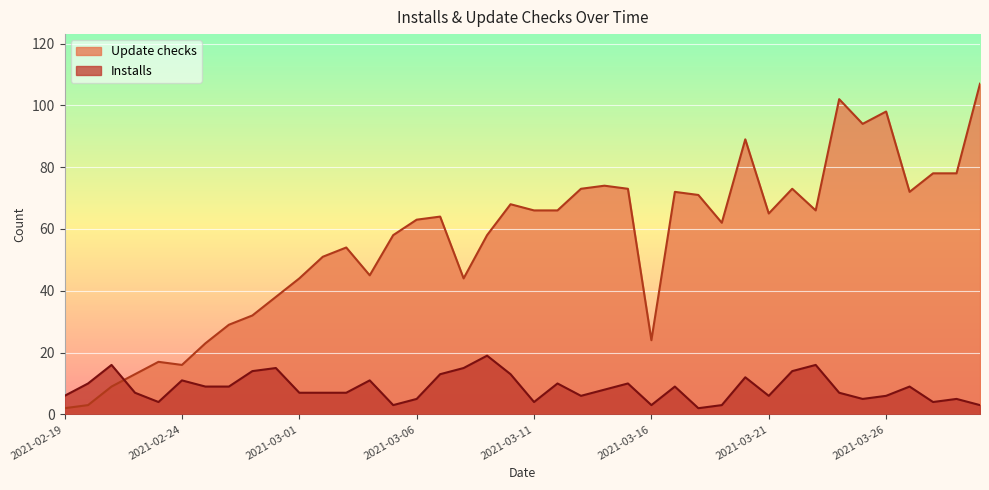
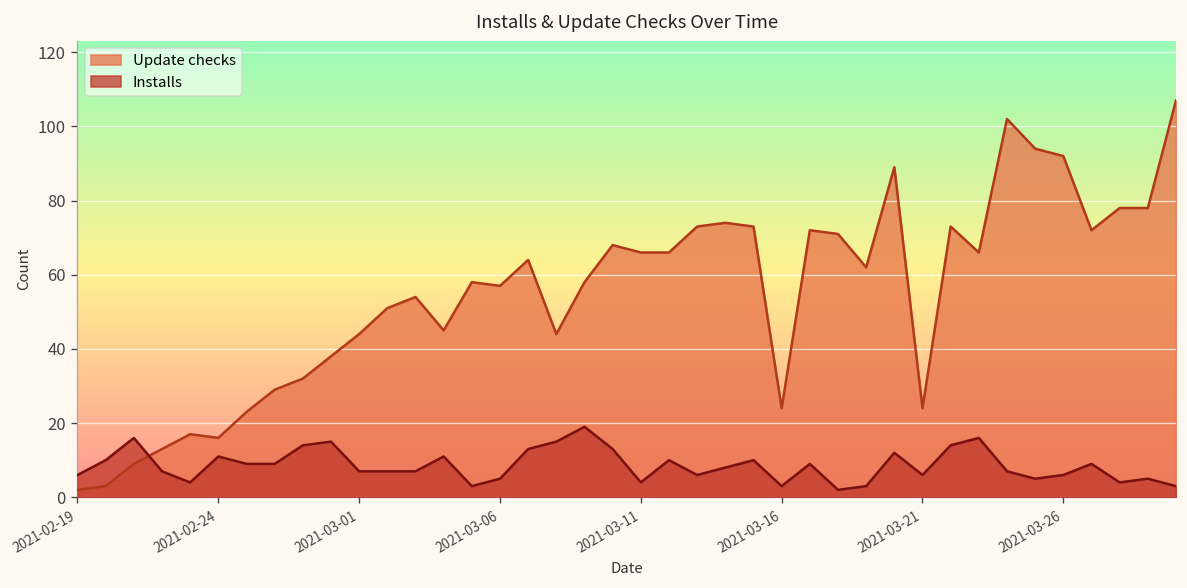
Update checks, 2021-03-06: 63 -> 57
Update checks, 2021-03-21: 65 -> 24
Update checks, 2021-03-26: 98 -> 92
